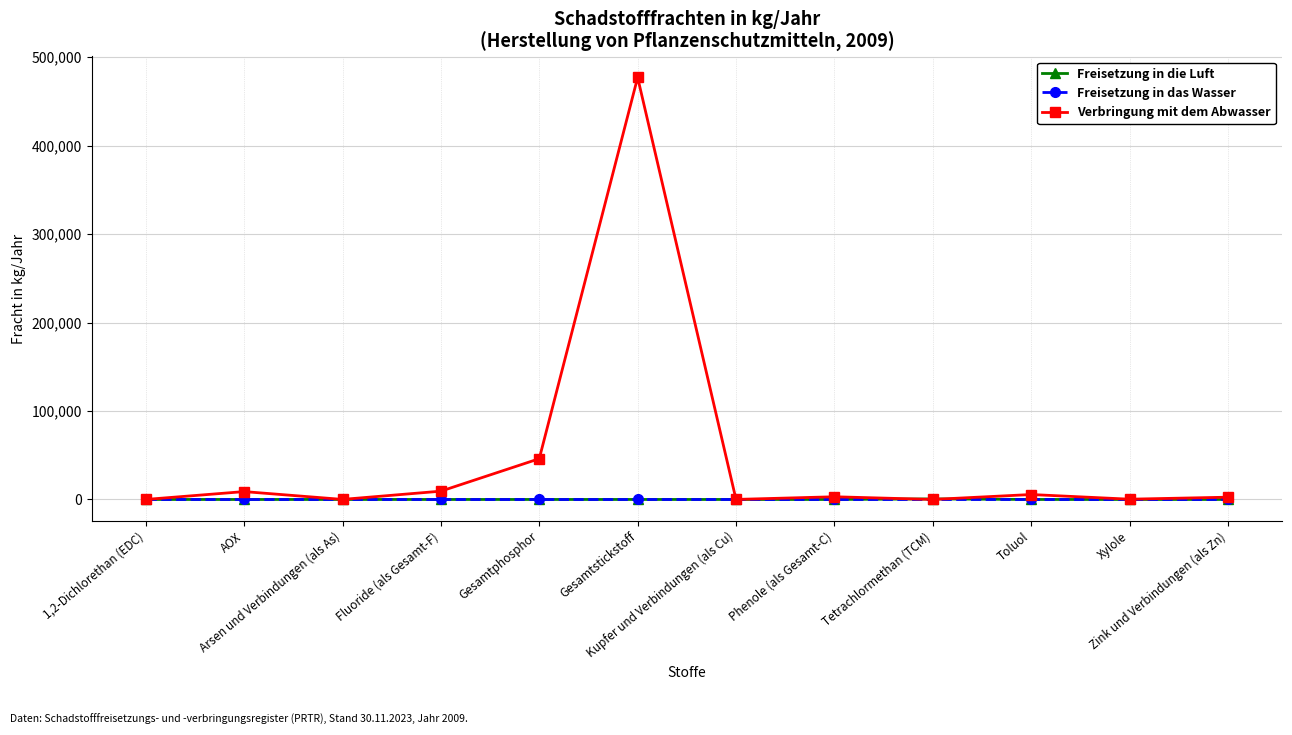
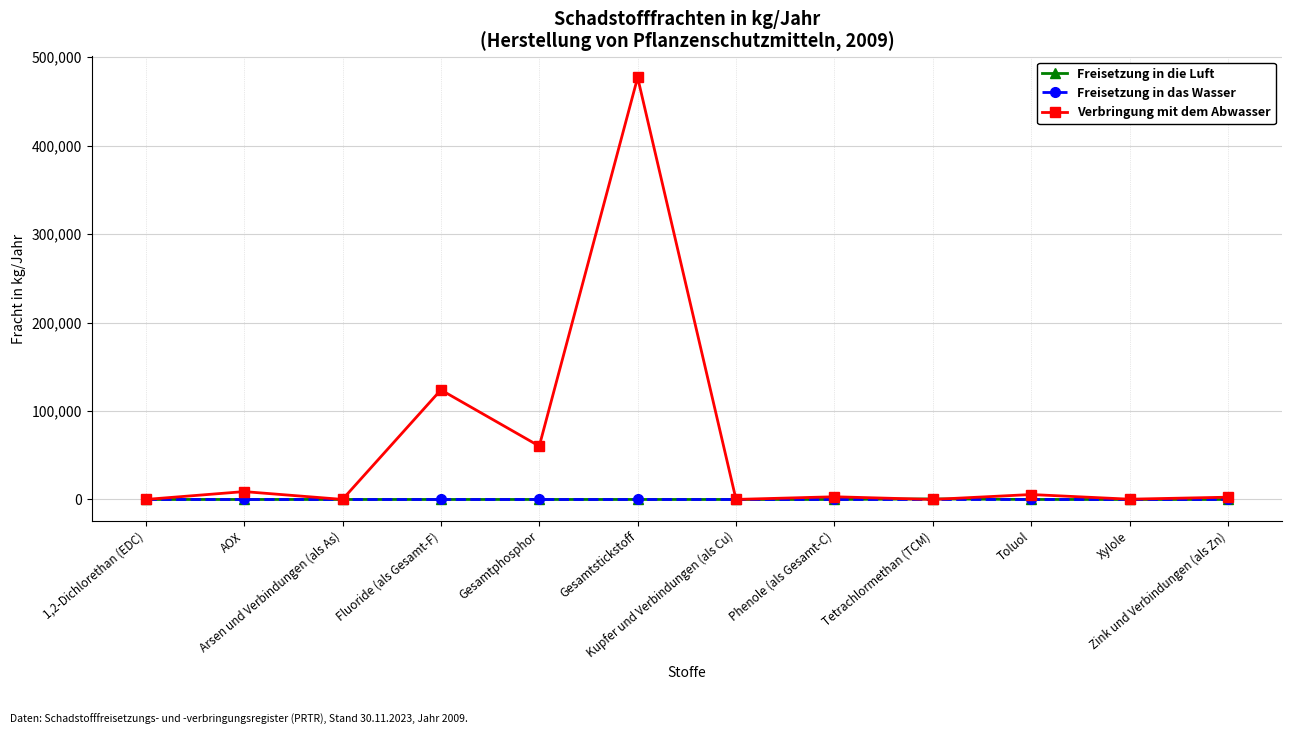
Verbringung mit dem Abwasser, Fluoride (als Gesamt-F): 10,000 -> 120,000
Verbringung mit dem Abwasser, Gesamtphosphor: 50,000 -> 60,000
